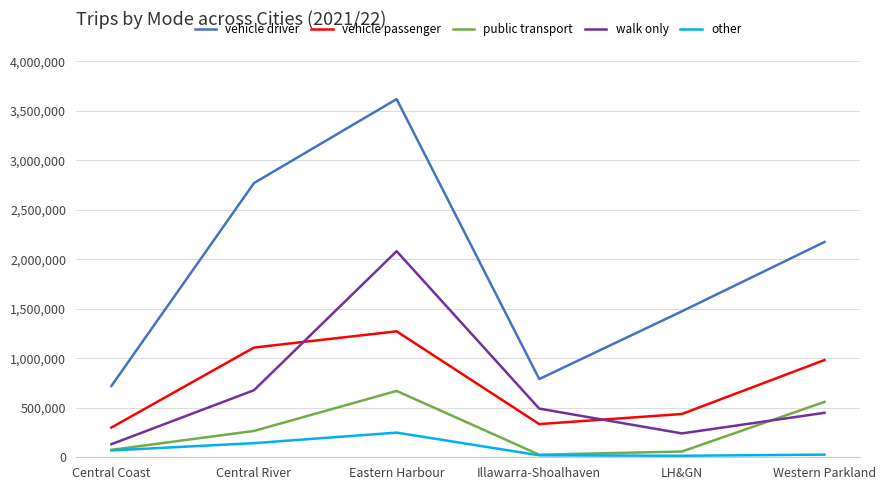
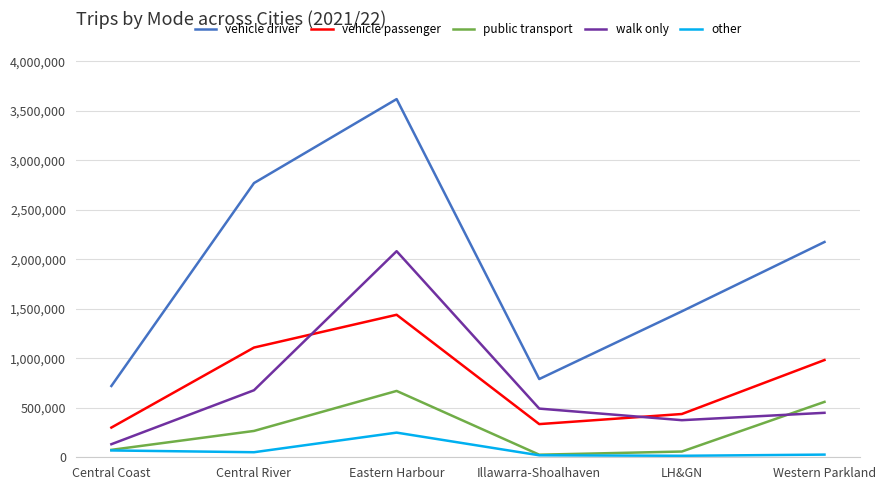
other, Central River: 140,000 -> 50,000
vehicle passenger, Eastern Harbour: 1,300,000 -> 1,400,000
walk only, LH&GN: 200,000 -> 400,000
